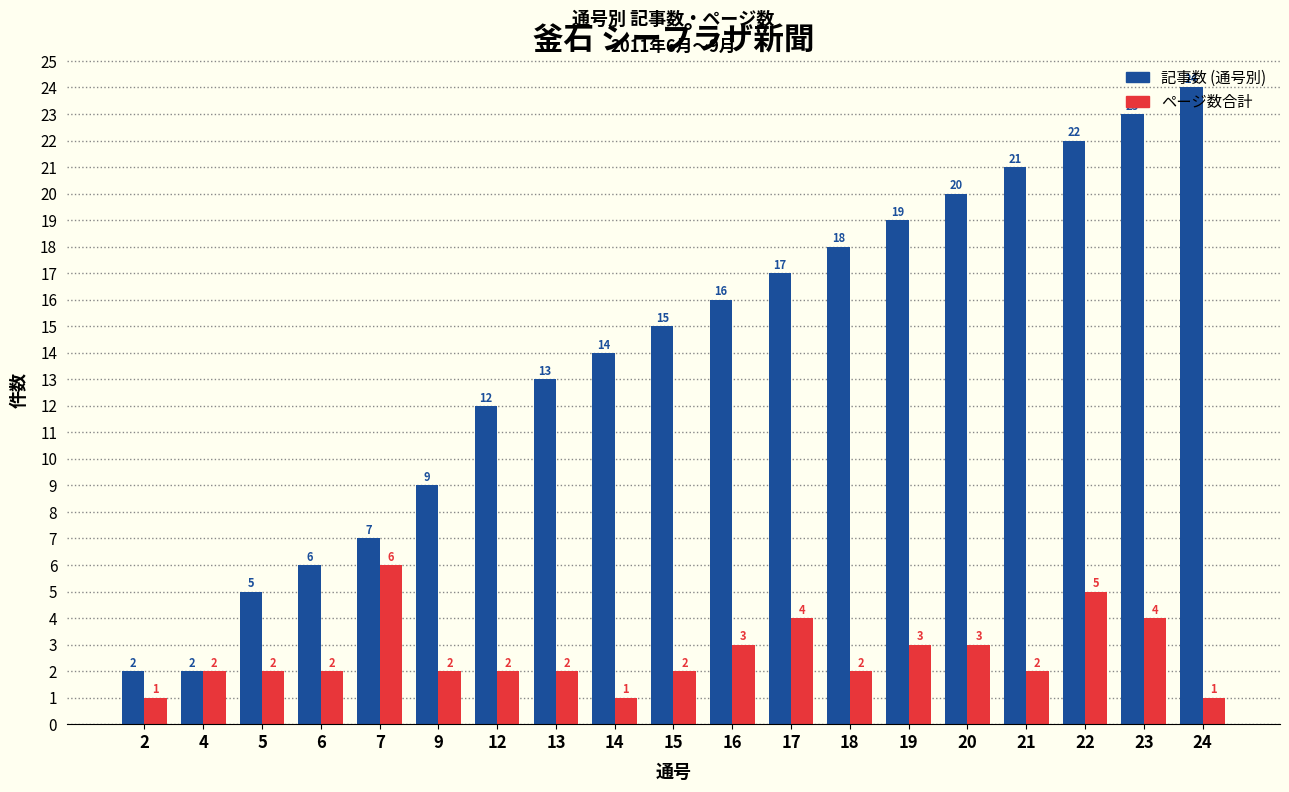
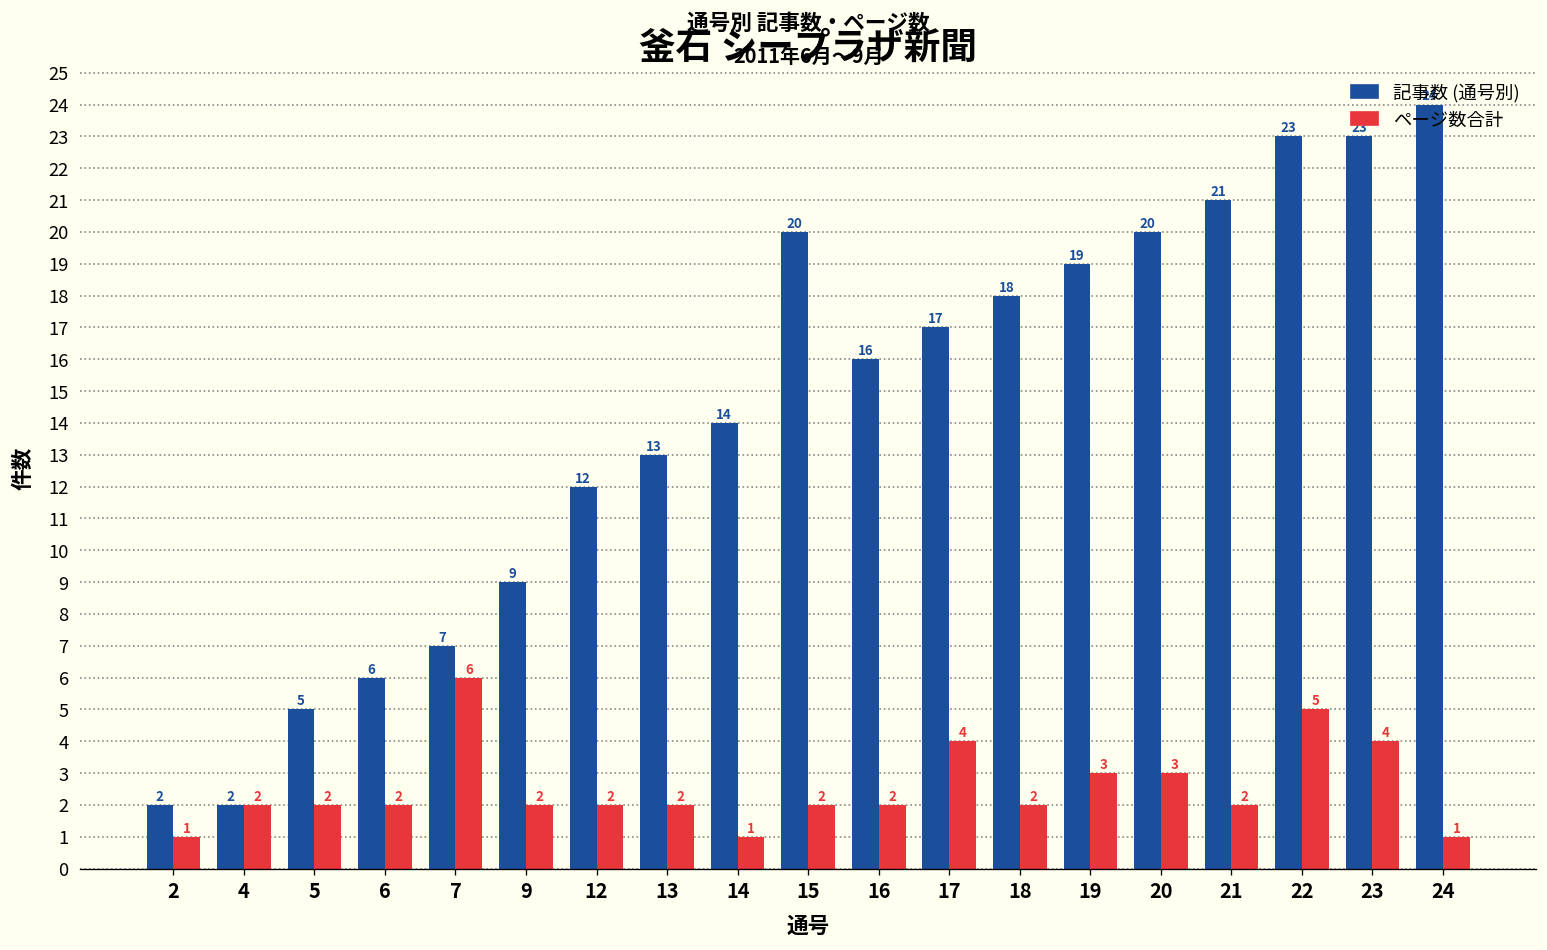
記事数 (通号別), 15: 15 -> 20
ページ数合計, 16: 3 -> 2
記事数 (通号別), 22: 22 -> 23
